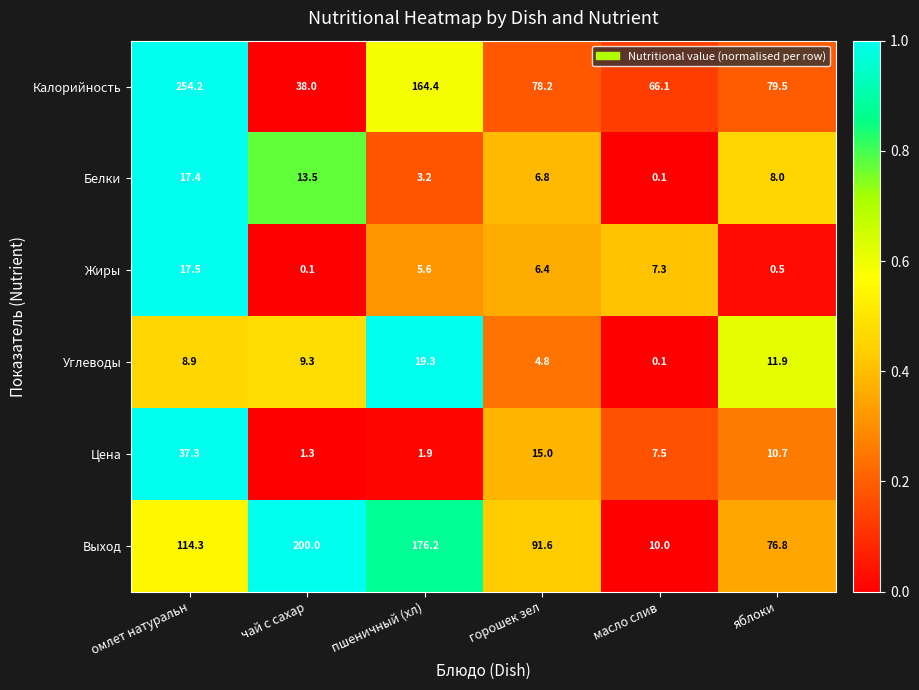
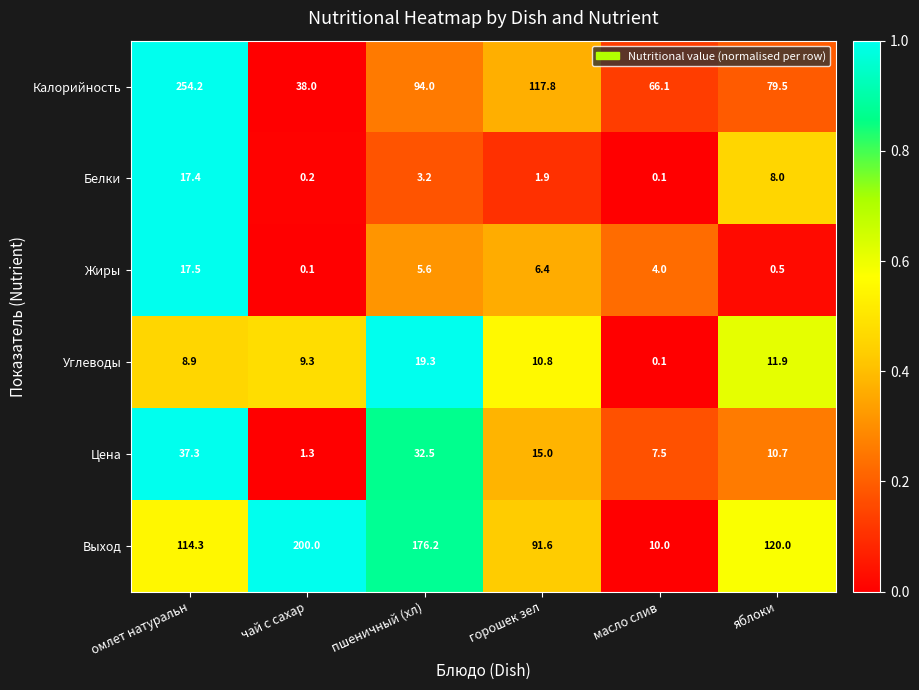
Калорийность, пшеничный (хл): 164.4 -> 94.0
Калорийность, горошек зел: 78.2 -> 117.8
Белки, чай с сахар: 13.5 -> 0.2
Белки, горошек зел: 6.8 -> 1.9
Жиры, масло слив: 7.3 -> 4.0
Углеводы, горошек зел: 4.8 -> 10.8
Цена, пшеничный (хл): 1.9 -> 32.5
Выход, яблоки: 76.8 -> 120.0
